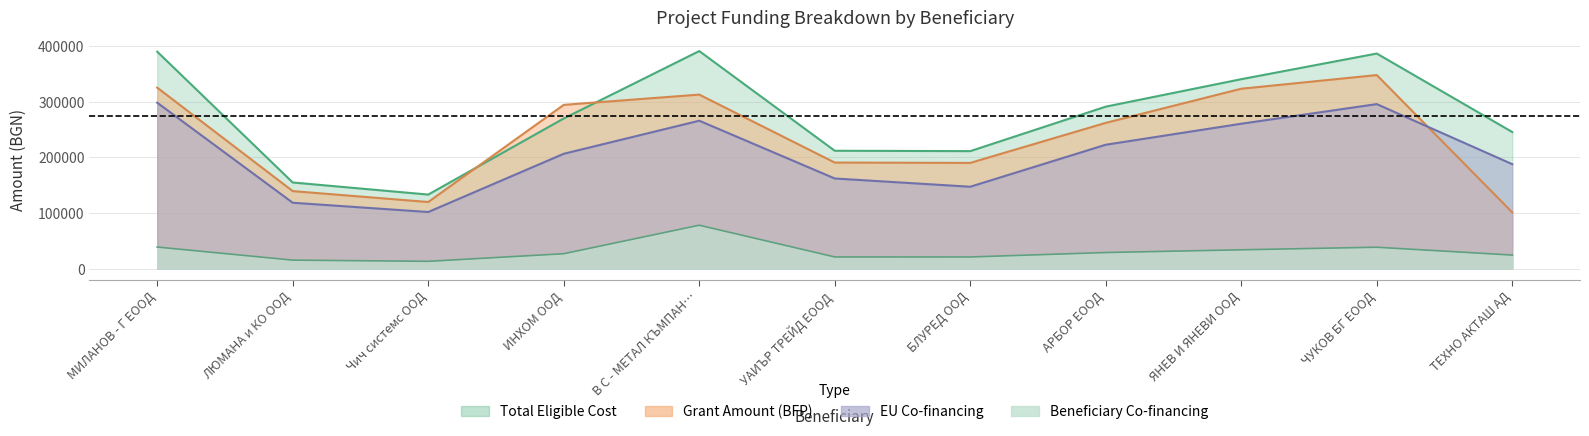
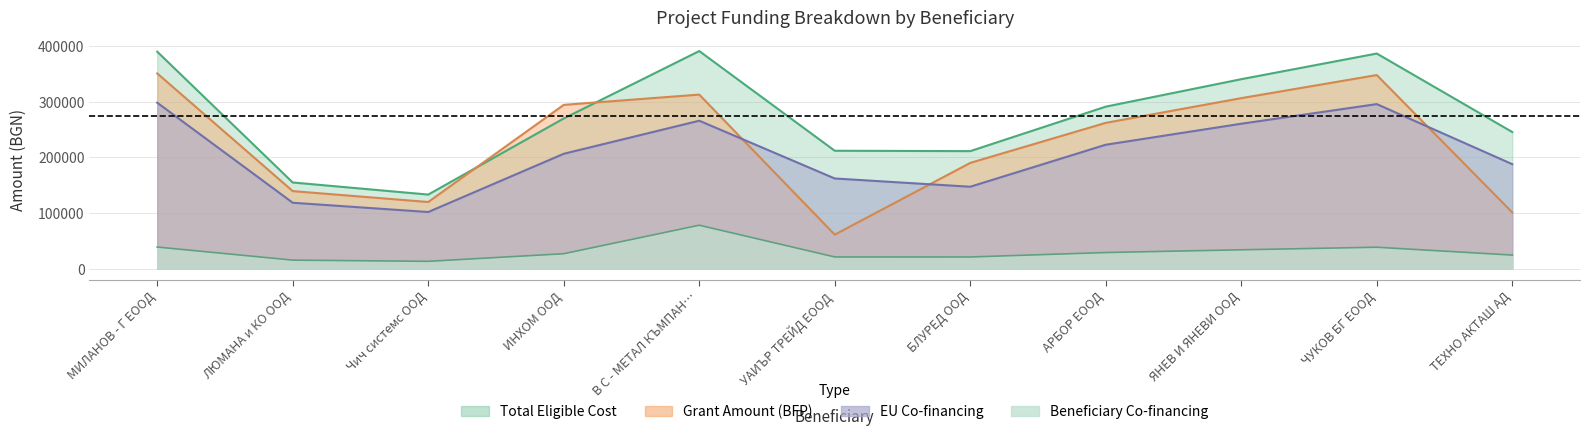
Grant Amount (BFP), МИЛАНОВ - Г ЕООД: 330000 -> 350000
Grant Amount (BFP), УАИЪР ТРЕЙД ЕООД: 190000 -> 60000
Grant Amount (BFP), ЯНЕВ И ЯНЕВИ ООД: 320000 -> 310000
